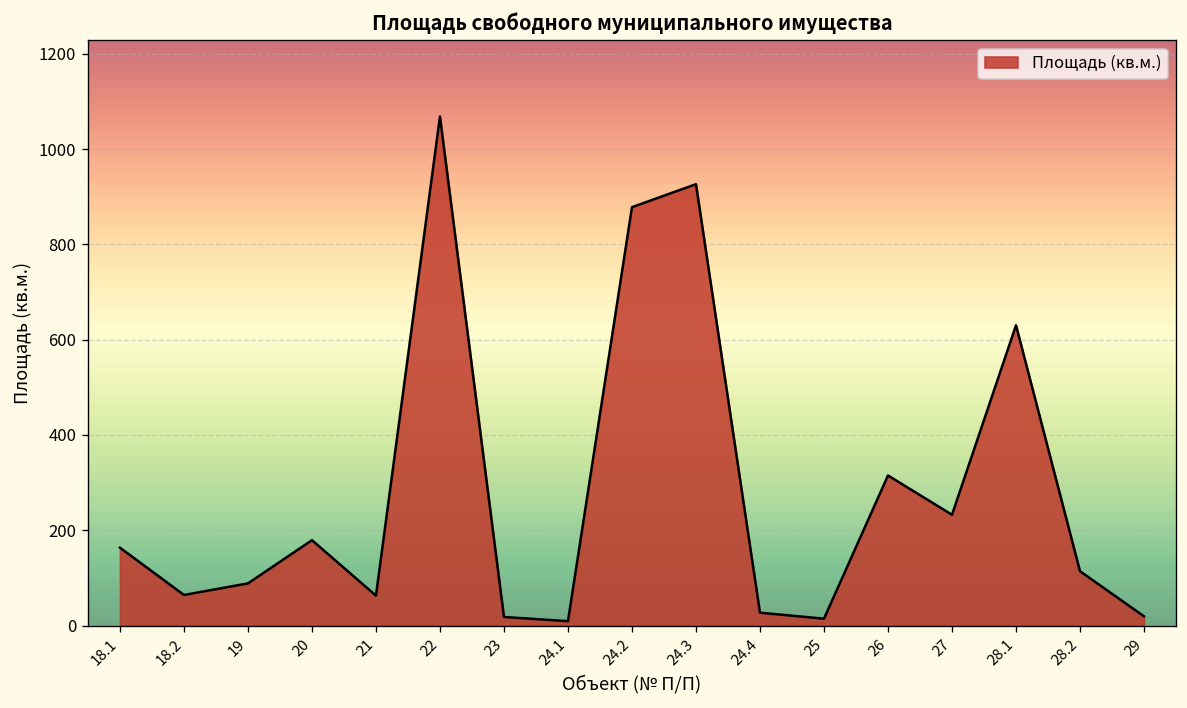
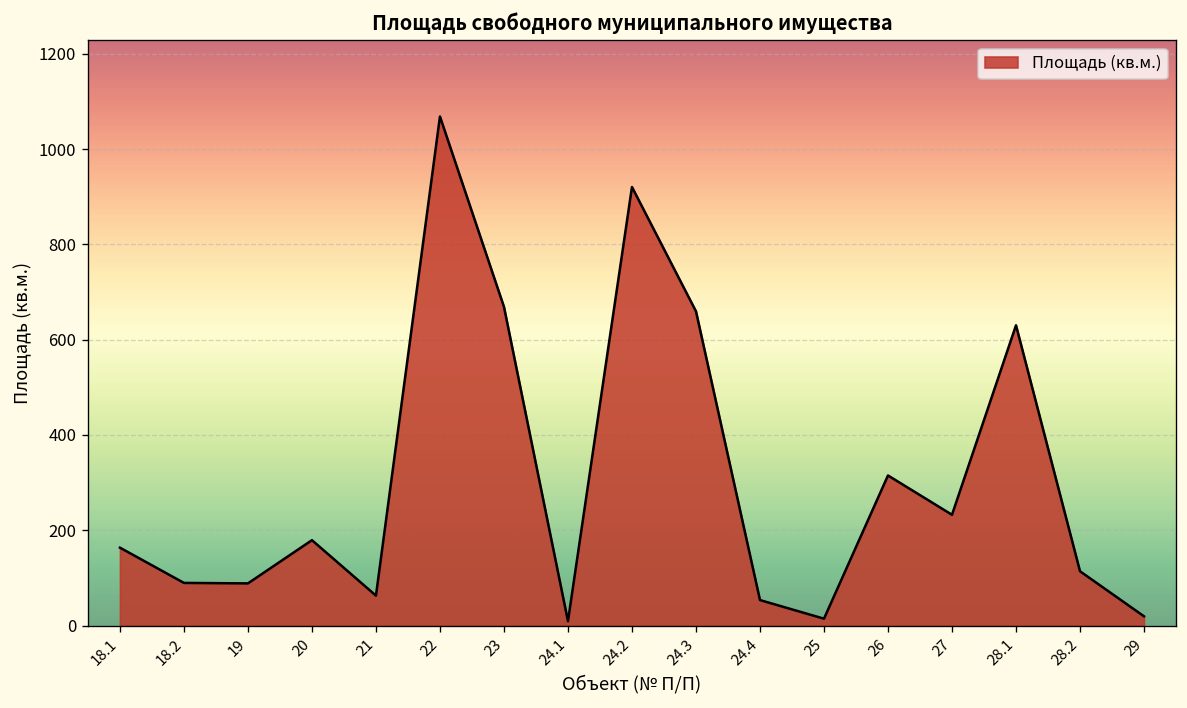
18.2: 60 -> 90
23: 20 -> 670
24.2: 880 -> 920
24.3: 930 -> 660
24.4: 30 -> 50
